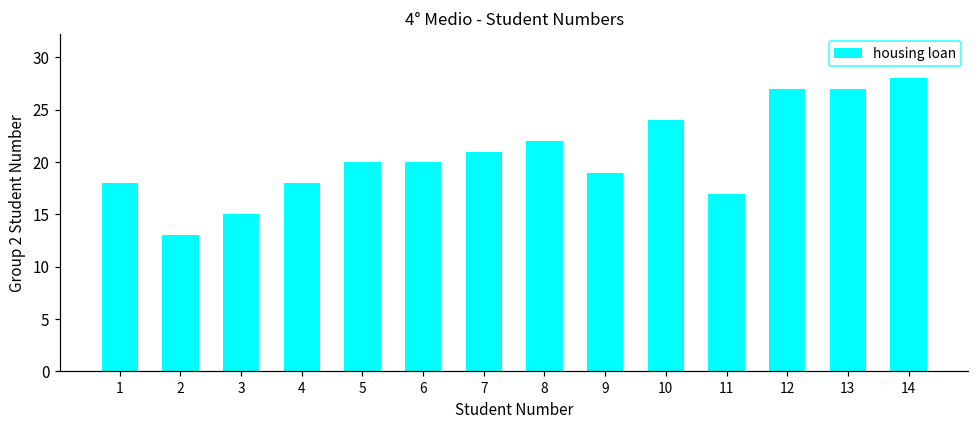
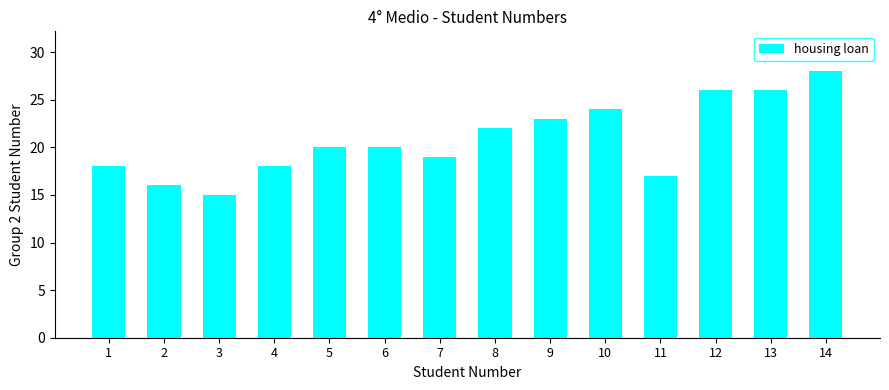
2: 13 -> 16
7: 21 -> 19
9: 19 -> 23
12: 27 -> 26
13: 27 -> 26
